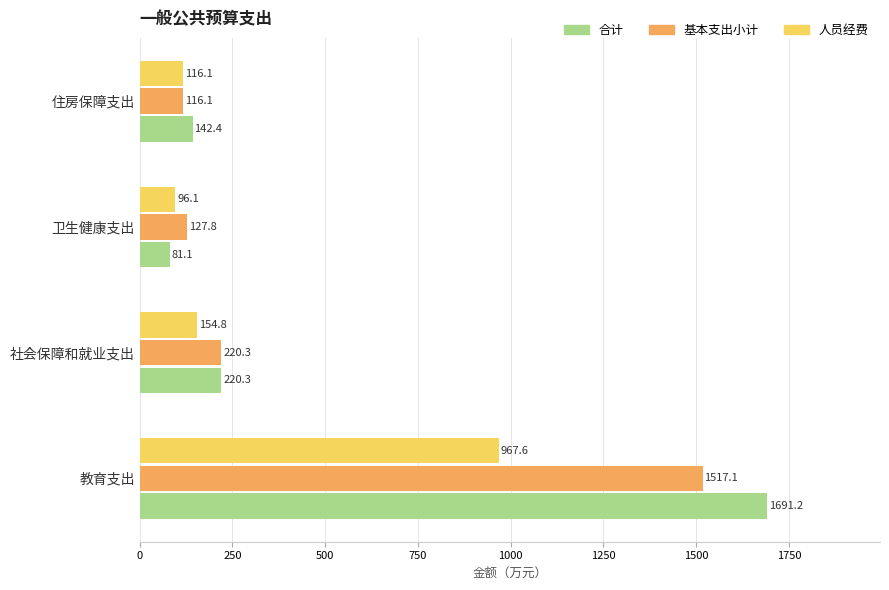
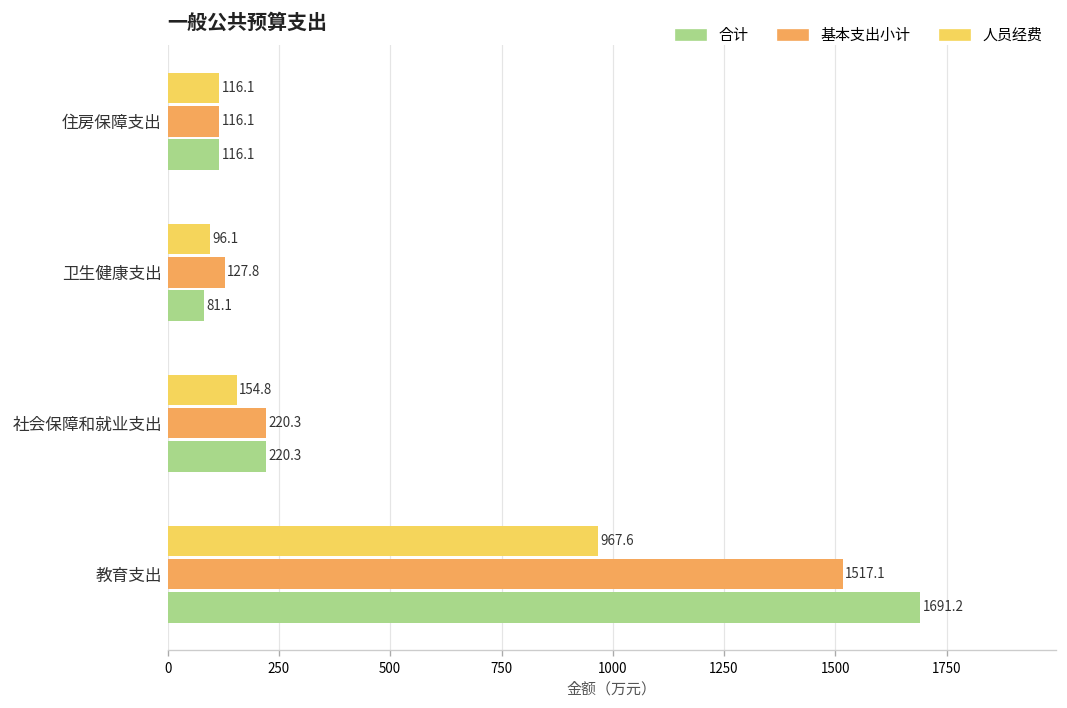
合计, 住房保障支出: 142.4 -> 116.1
